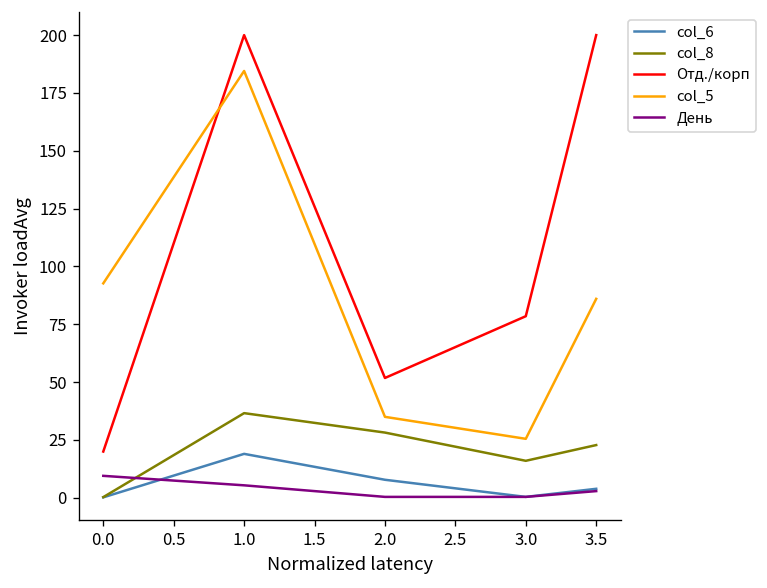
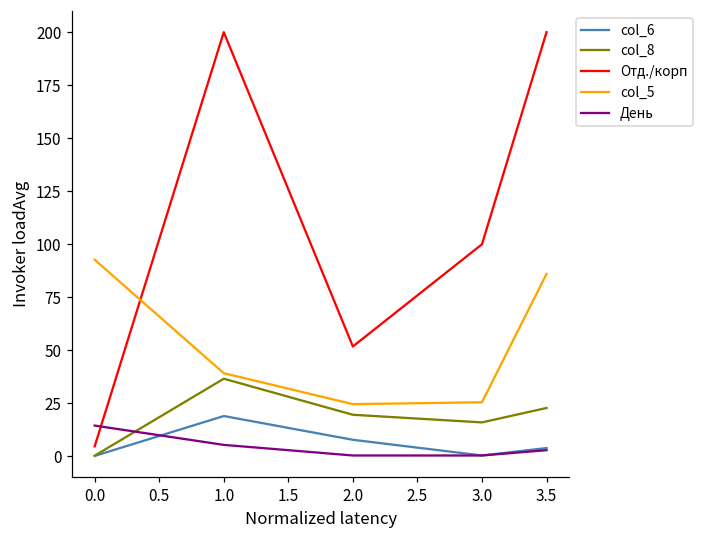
Отд./корп, 0.0: 20 -> 5
День, 0.0: 10 -> 15
col_5, 1.0: 185 -> 39
col_8, 2.0: 28 -> 20
col_5, 2.0: 35 -> 25
Отд./корп, 3.0: 79 -> 100
